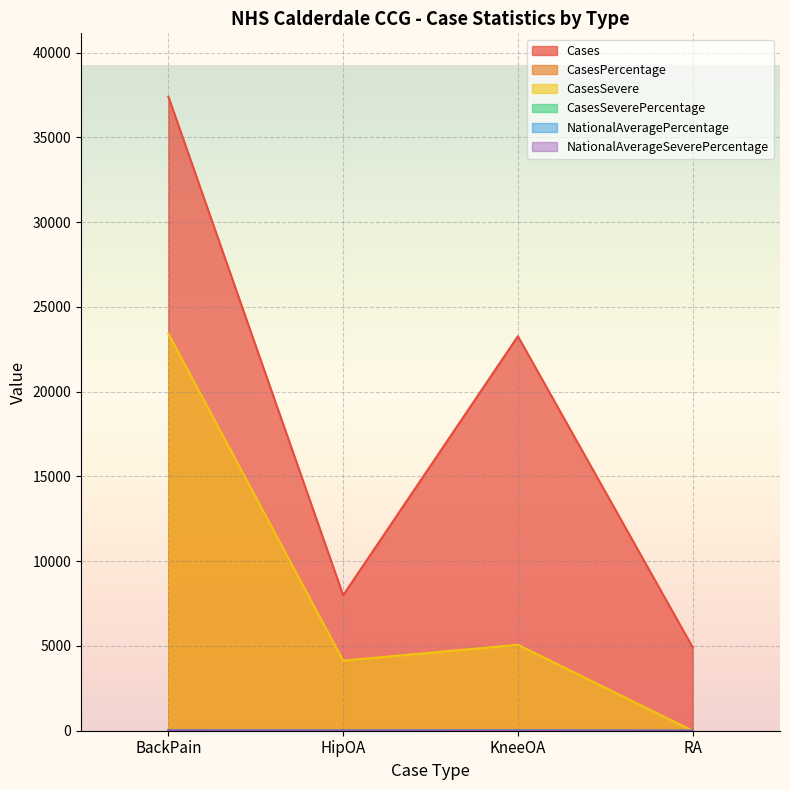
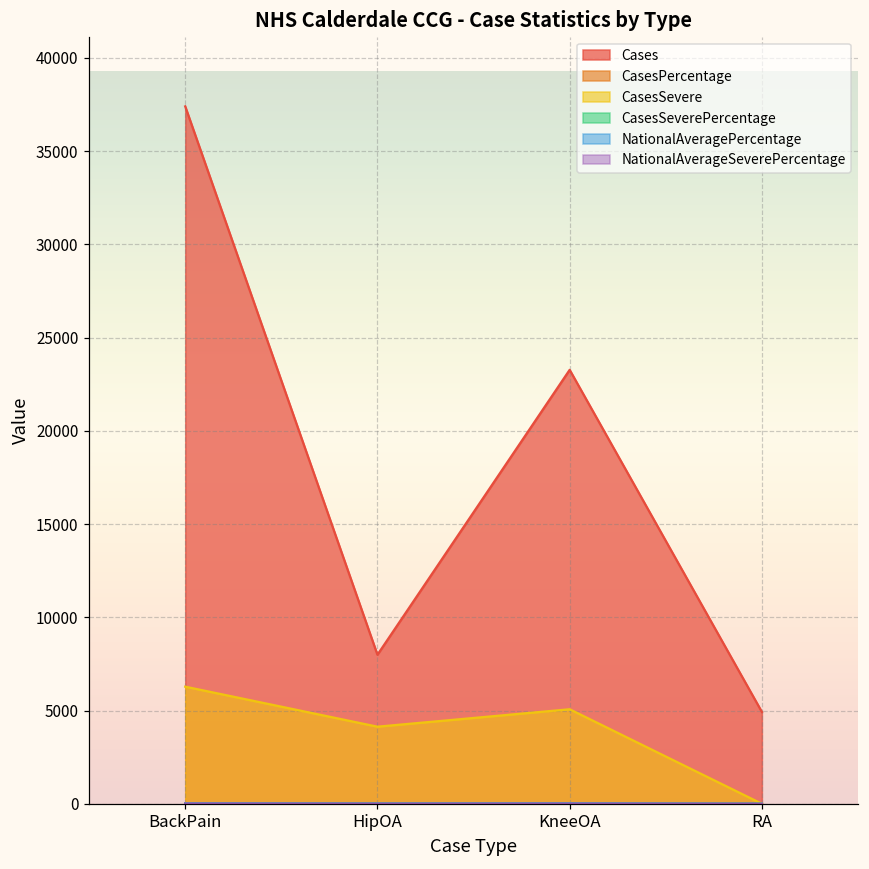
CasesSevere, BackPain: 23400 -> 6300
